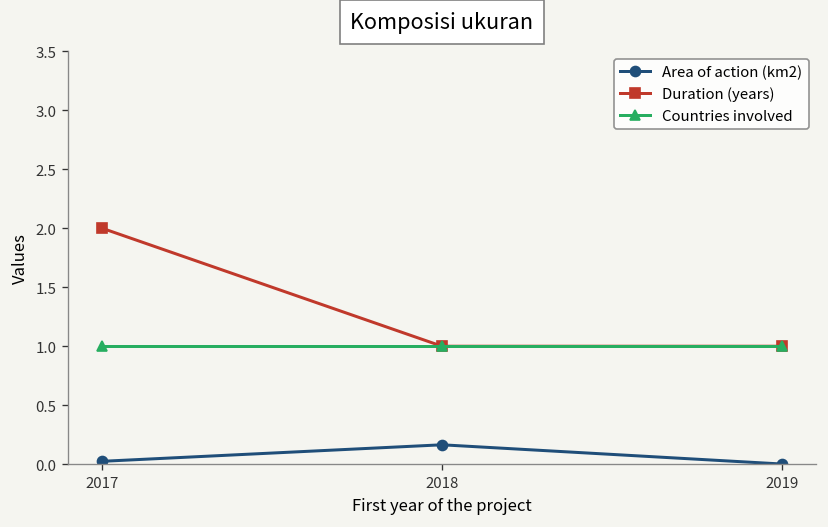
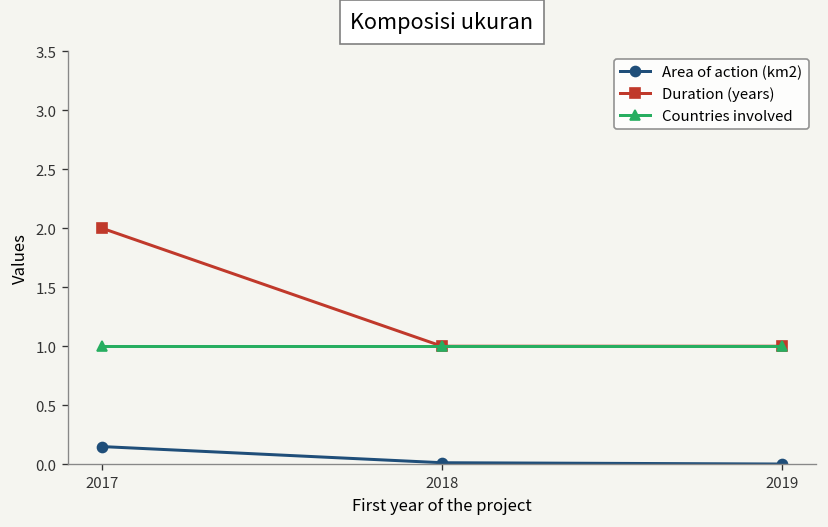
Area of action (km2), 2017: 0.0 -> 0.2
Area of action (km2), 2018: 0.2 -> 0.0
